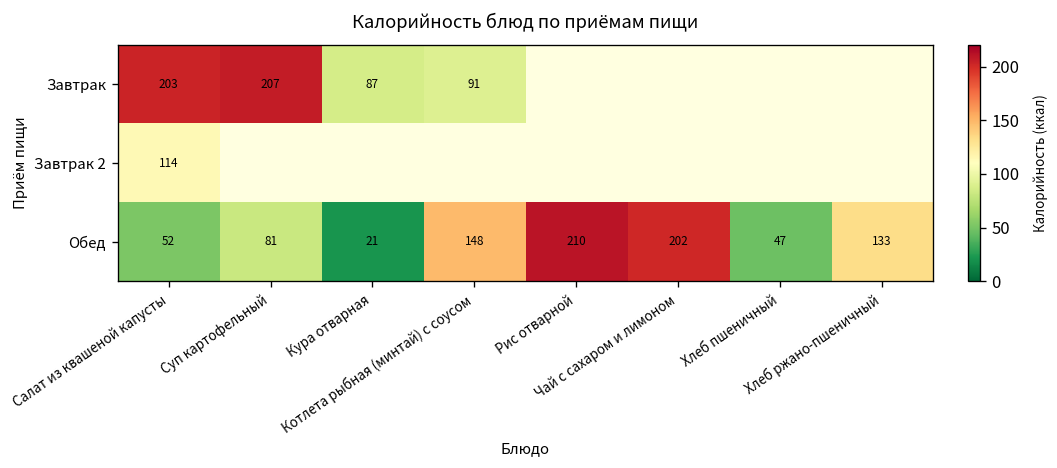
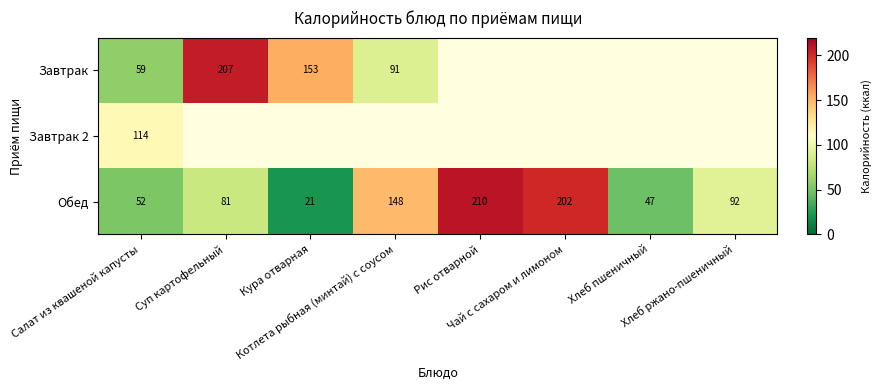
Завтрак, Салат из квашеной капусты: 203 -> 59
Завтрак, Кура отварная: 87 -> 153
Обед, Хлеб ржано-пшеничный: 133 -> 92
